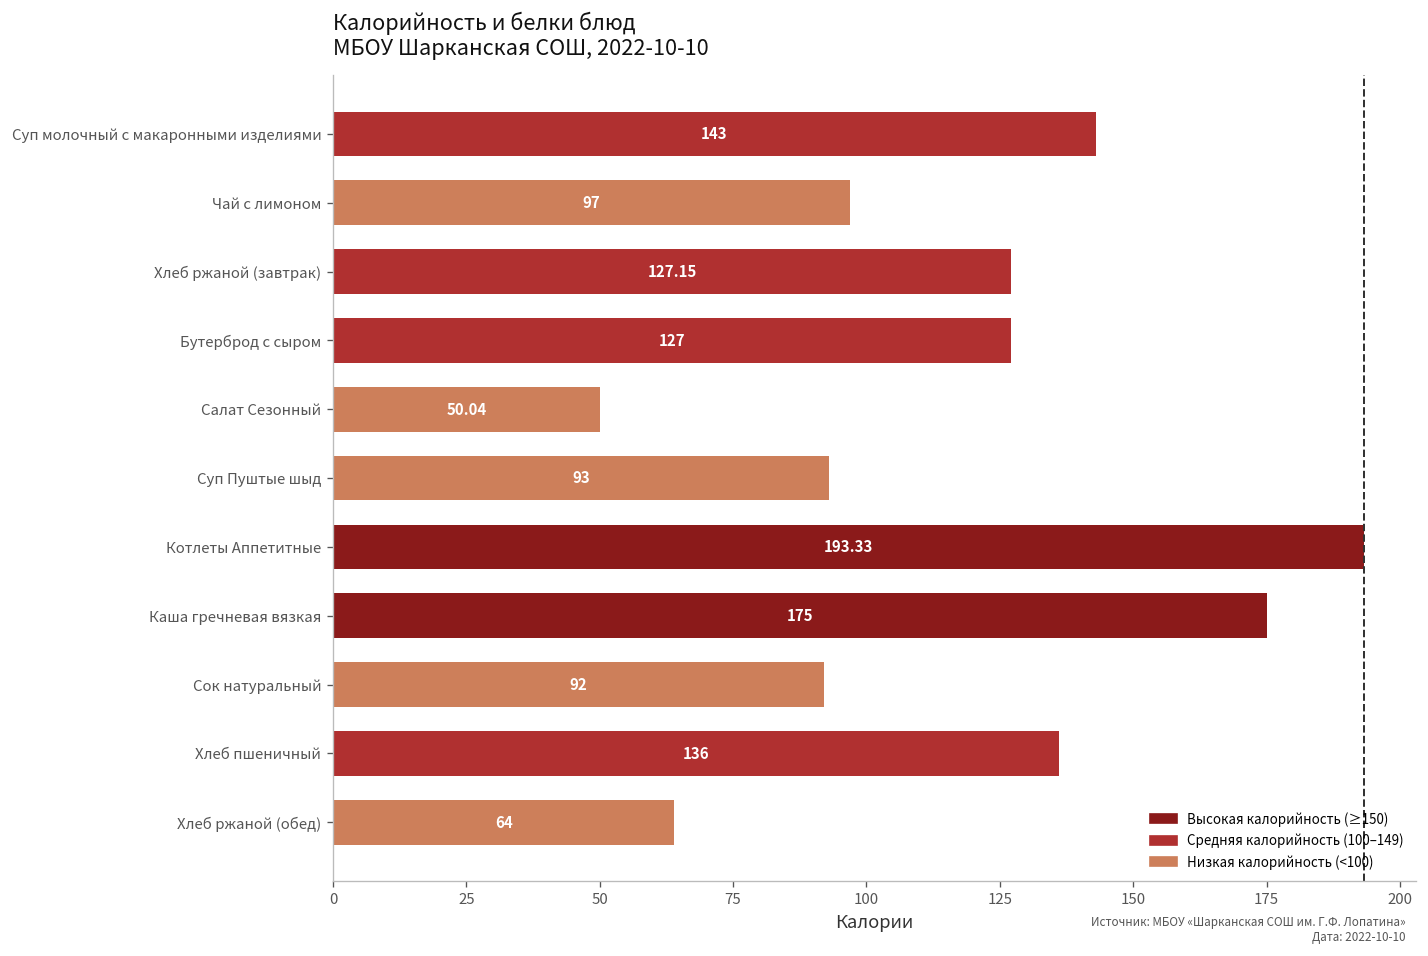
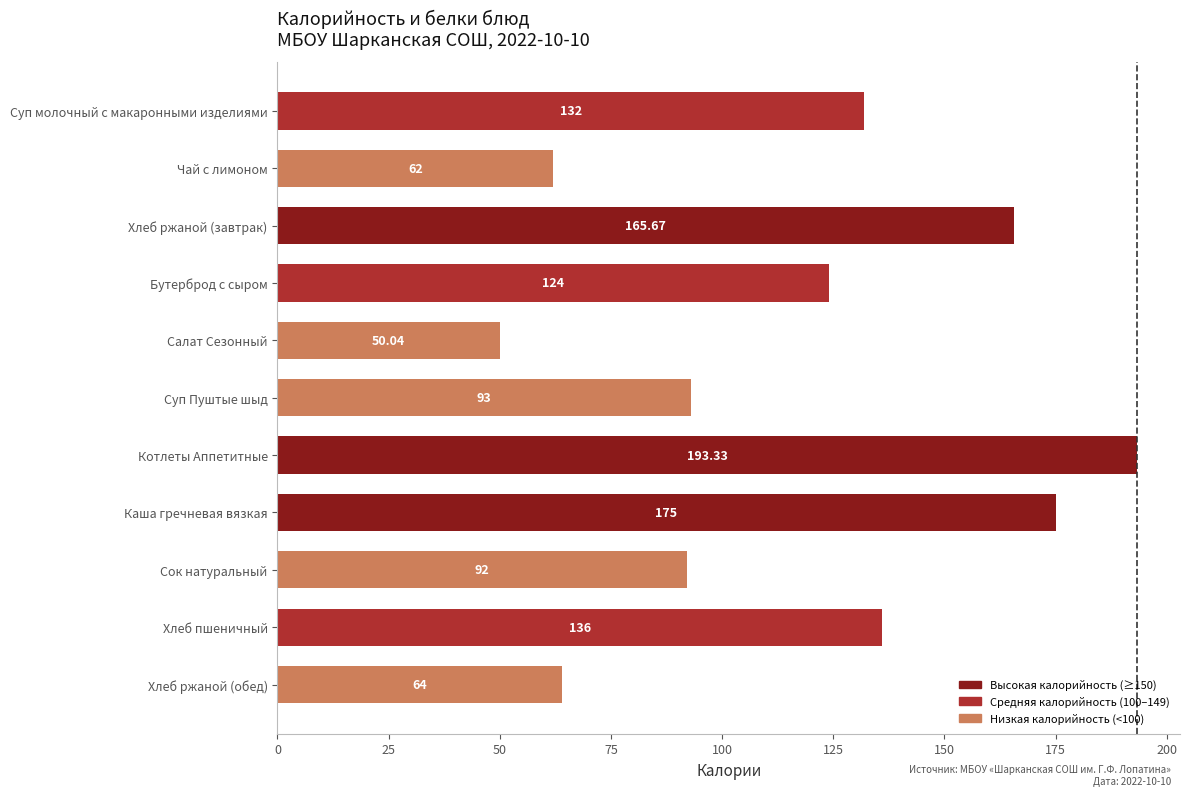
Суп молочный с макаронными изделиями: 143 -> 132
Чай с лимоном: 97 -> 62
Хлеб ржаной (завтрак): 127.15 -> 165.67
Бутерброд с сыром: 127 -> 124
